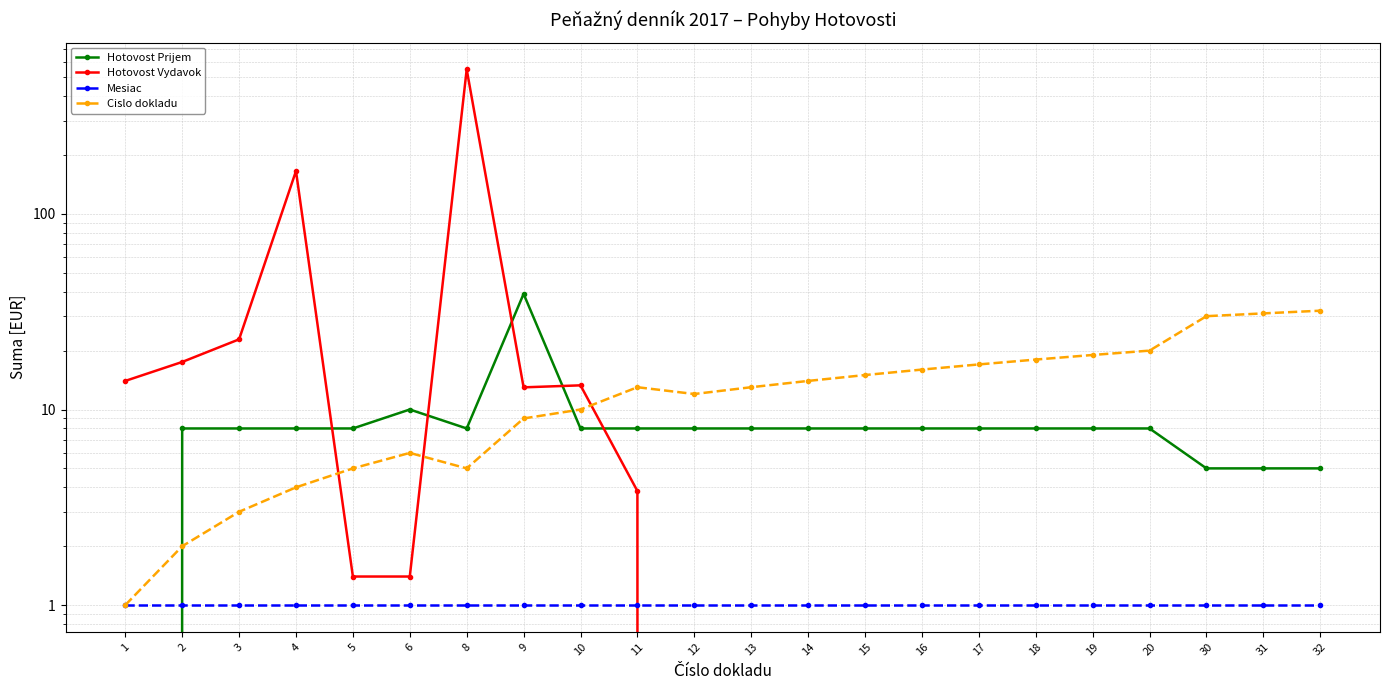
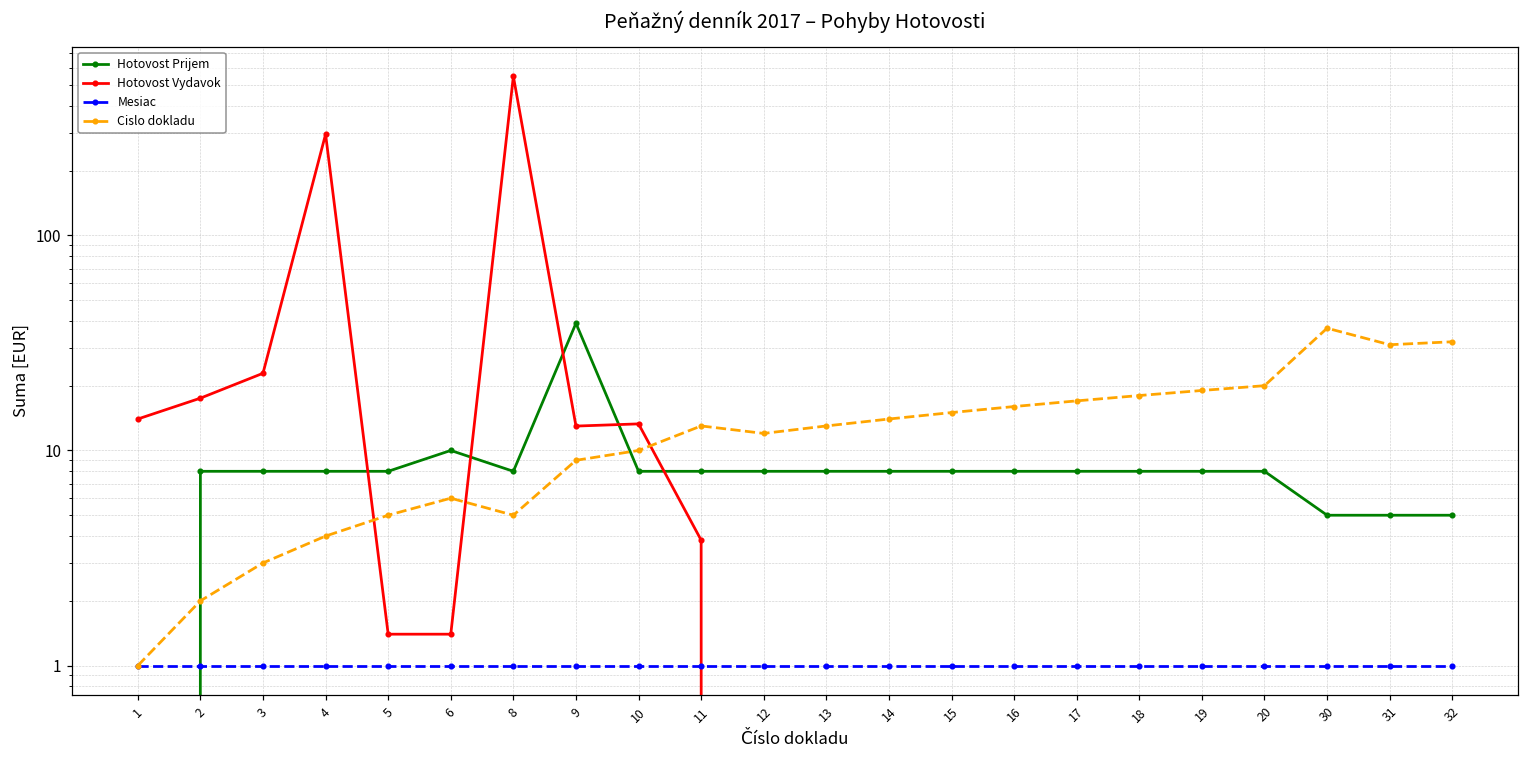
Hotovost Vydavok, 4: 170 -> 290
Cislo dokladu, 30: 30 -> 37
